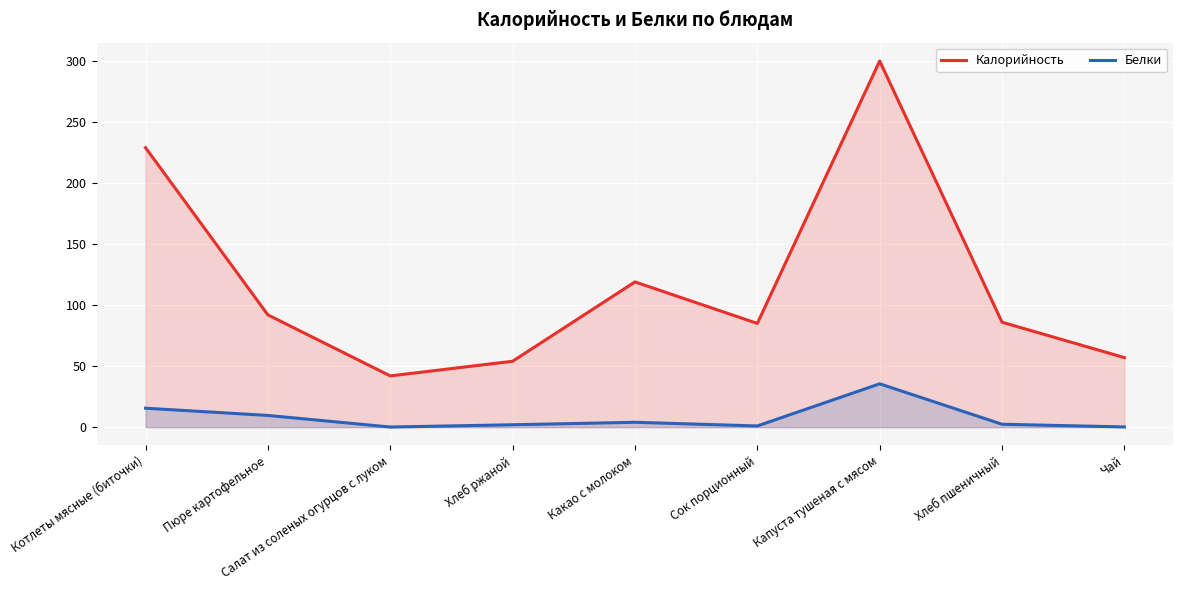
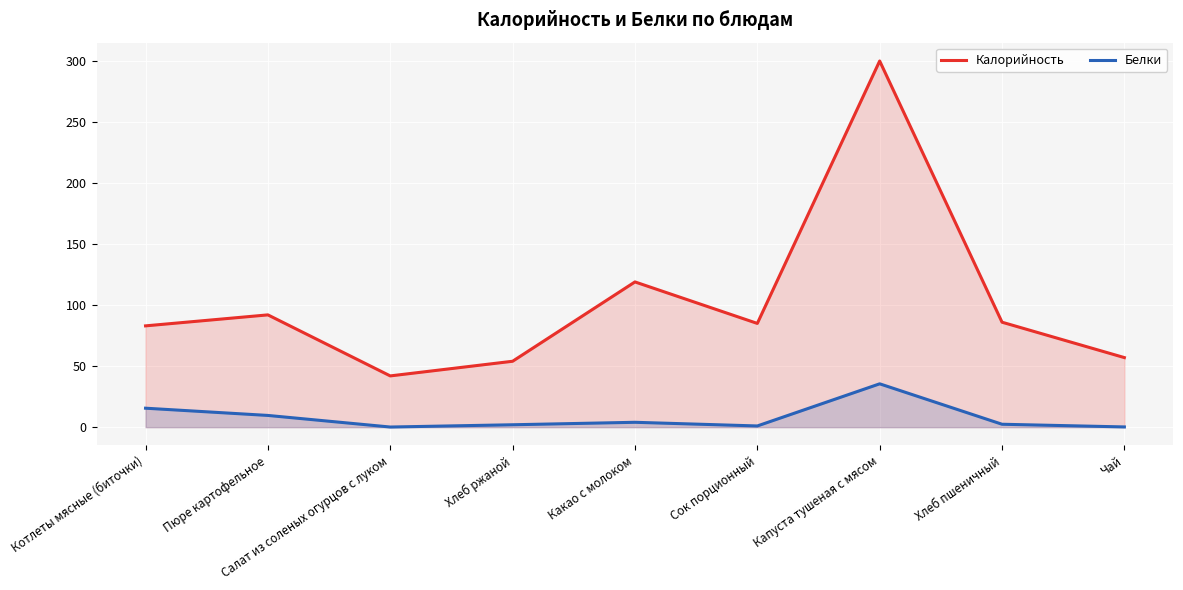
Калорийность, Котлеты мясные (биточки): 229 -> 83
